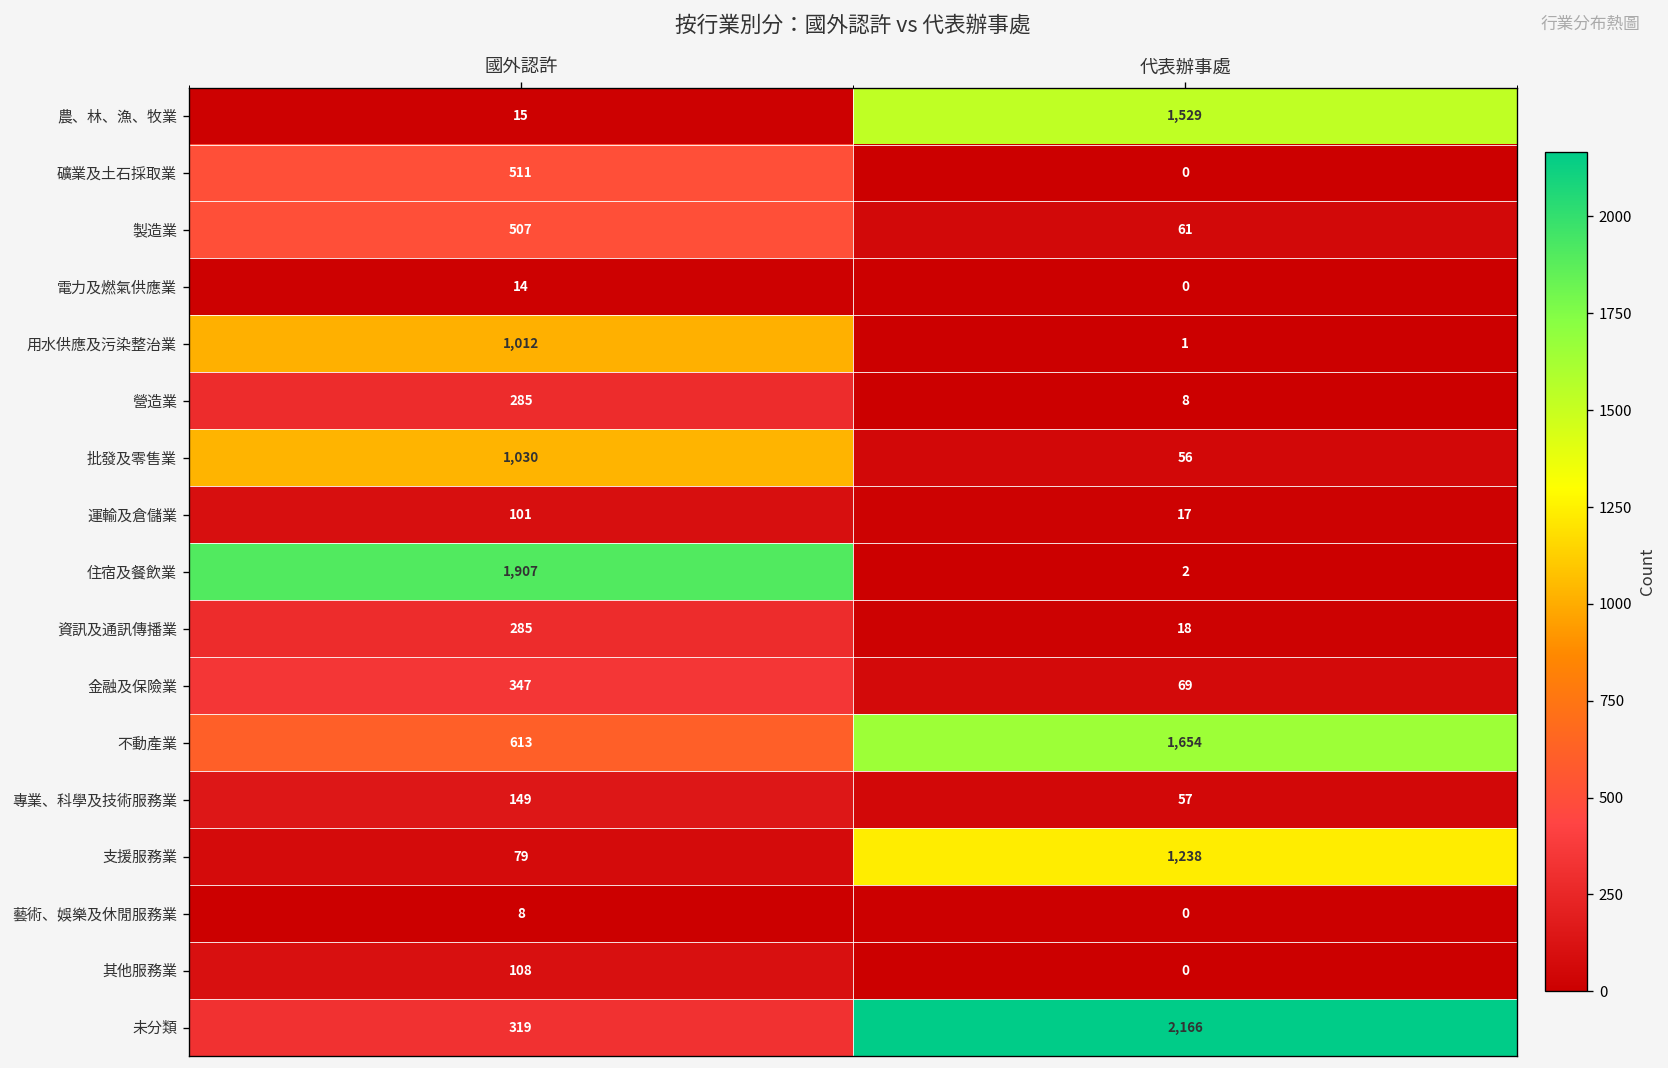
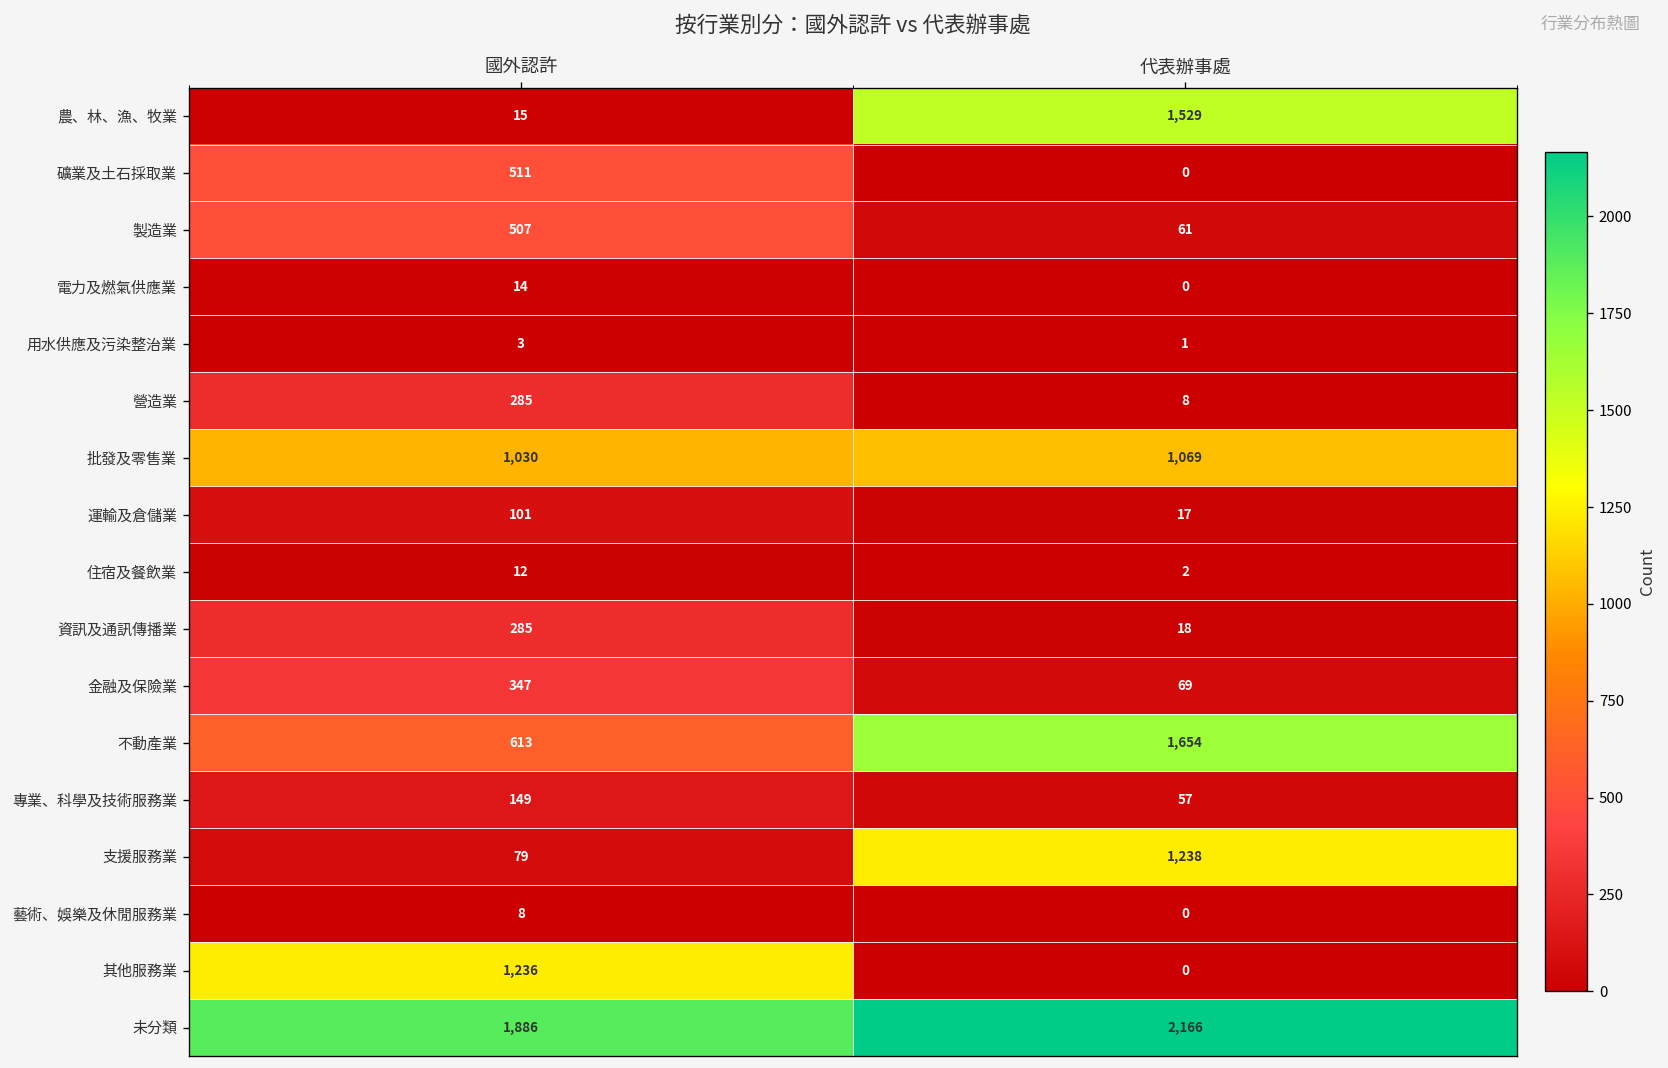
用水供應及污染整治業, 國外認許: 1,012 -> 3
批發及零售業, 代表辦事處: 56 -> 1,069
住宿及餐飲業, 國外認許: 1,907 -> 12
其他服務業, 國外認許: 108 -> 1,236
未分類, 國外認許: 319 -> 1,886
